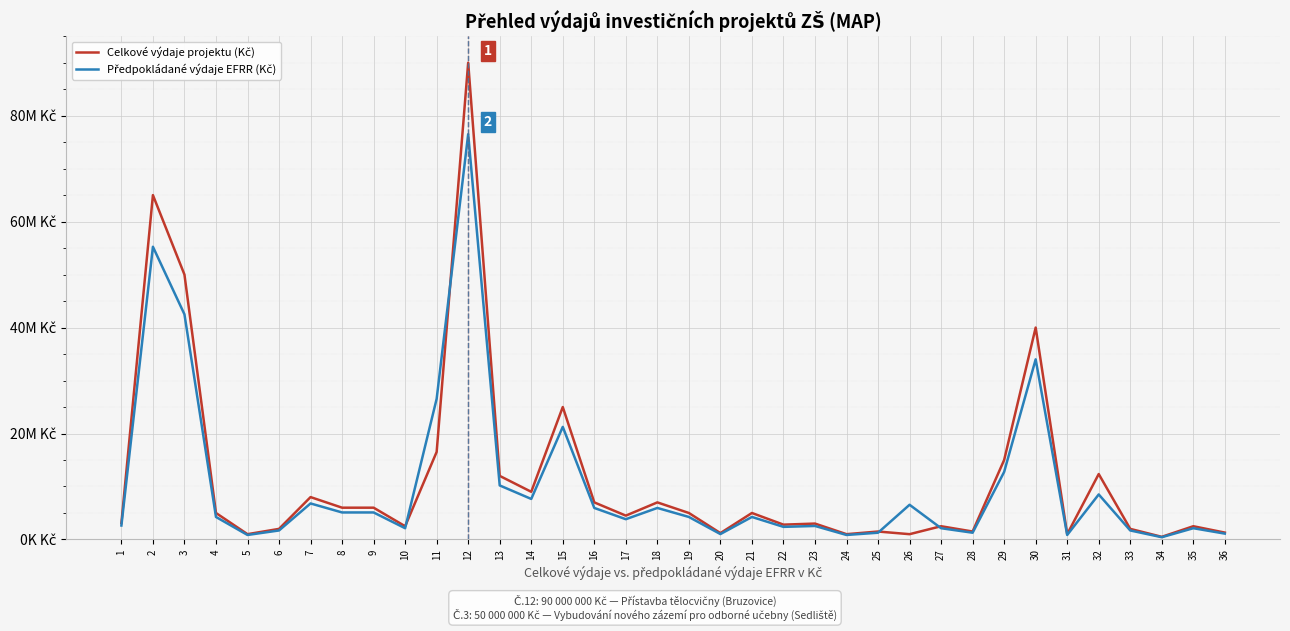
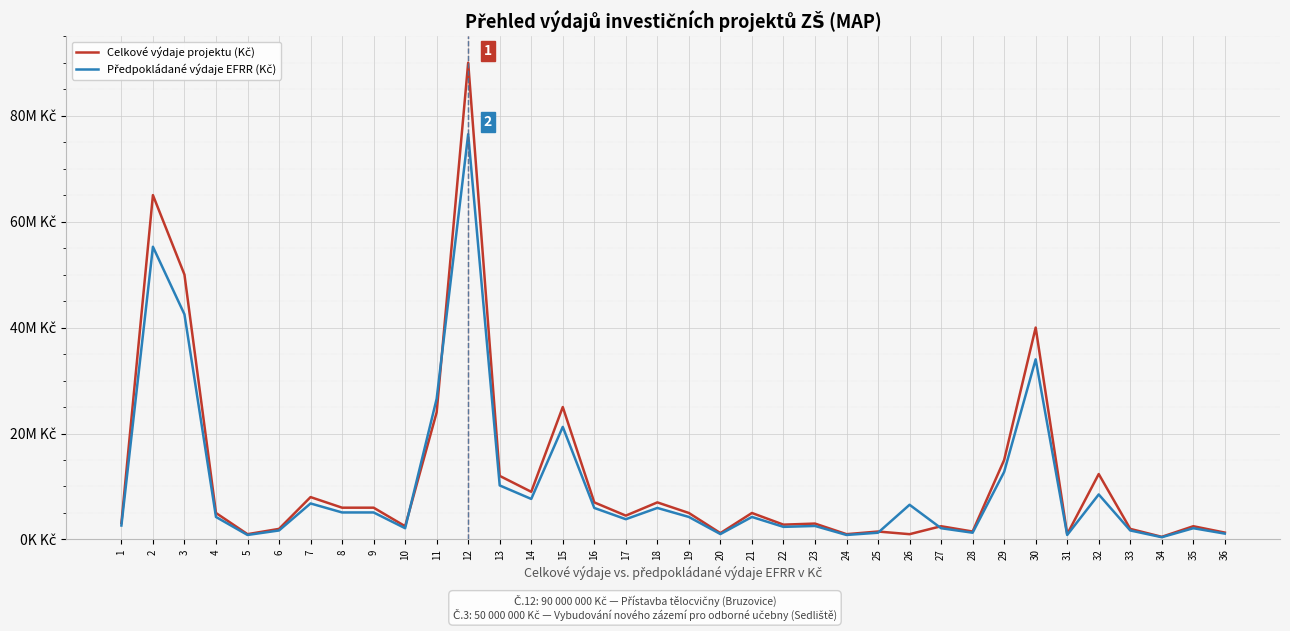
Celkové výdaje projektu (Kč), 11: 17M Kč -> 24M Kč
